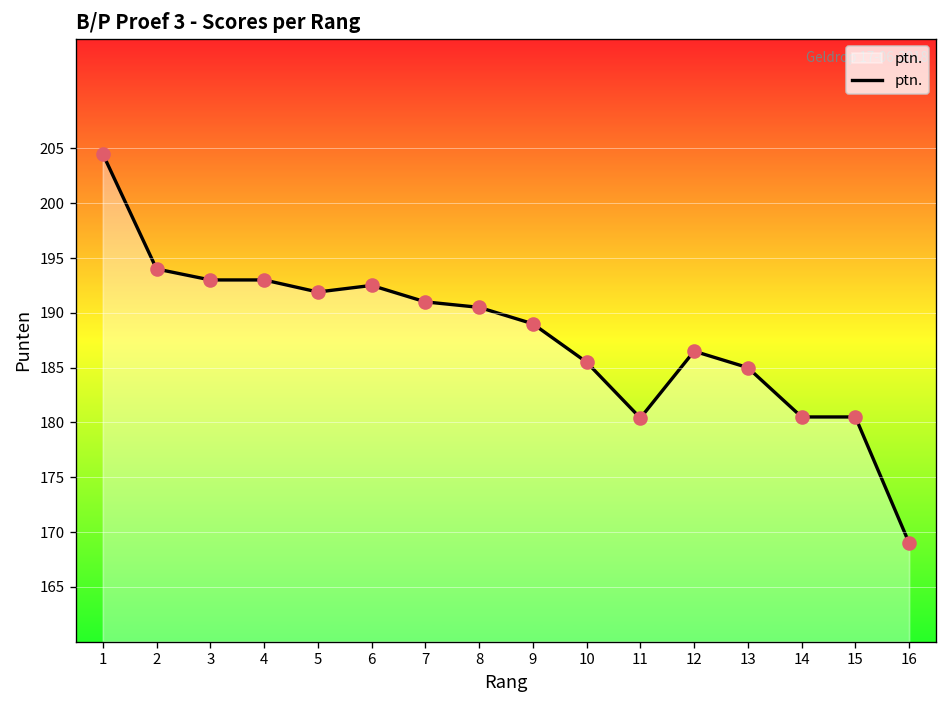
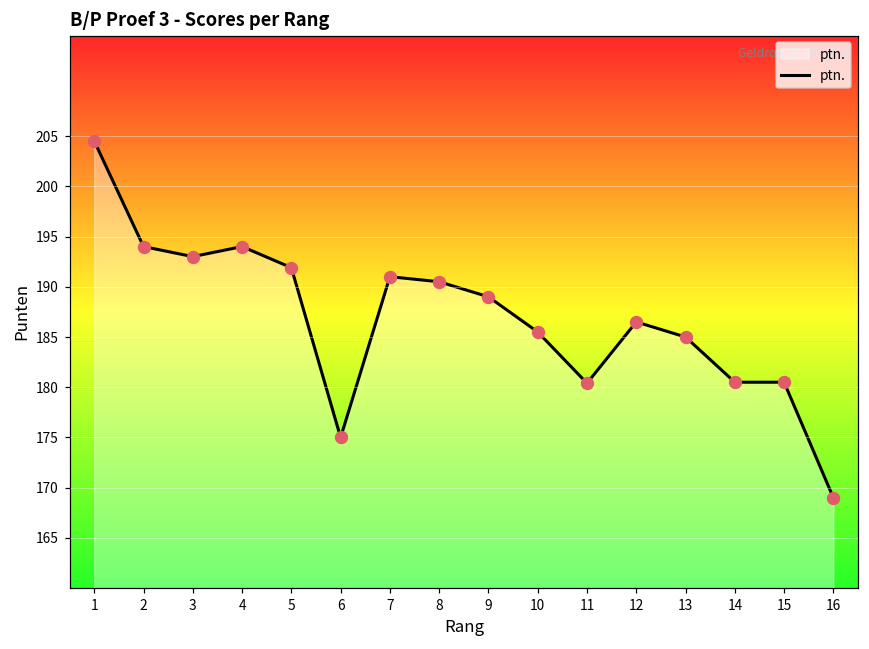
4: 193 -> 194
6: 193 -> 175
